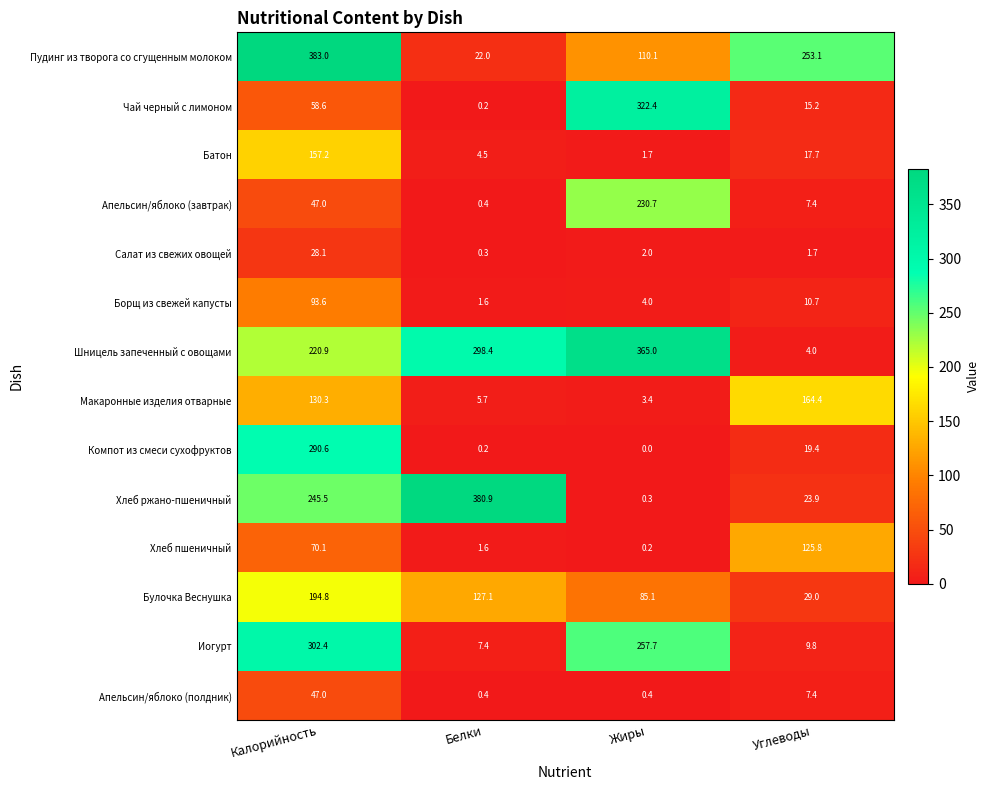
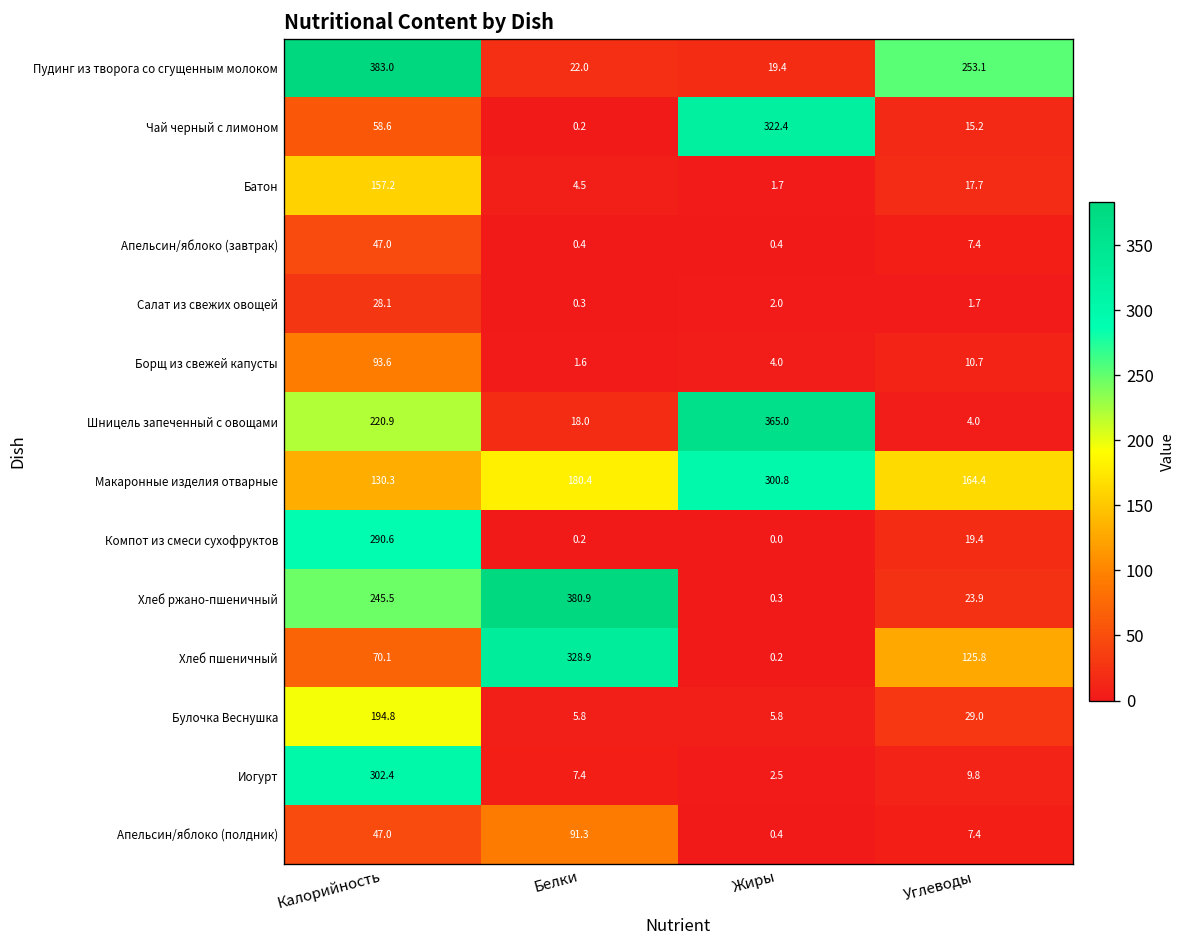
Пудинг из творога со сгущенным молоком, Жиры: 110.1 -> 19.4
Апельсин/яблоко (завтрак), Жиры: 230.7 -> 0.4
Шницель запеченный с овощами, Белки: 298.4 -> 18.0
Макаронные изделия отварные, Белки: 5.7 -> 180.4
Макаронные изделия отварные, Жиры: 3.4 -> 300.8
Хлеб пшеничный, Белки: 1.6 -> 328.9
Булочка Веснушка, Белки: 127.1 -> 5.8
Булочка Веснушка, Жиры: 85.1 -> 5.8
Иогурт, Жиры: 257.7 -> 2.5
Апельсин/яблоко (полдник), Белки: 0.4 -> 91.3
